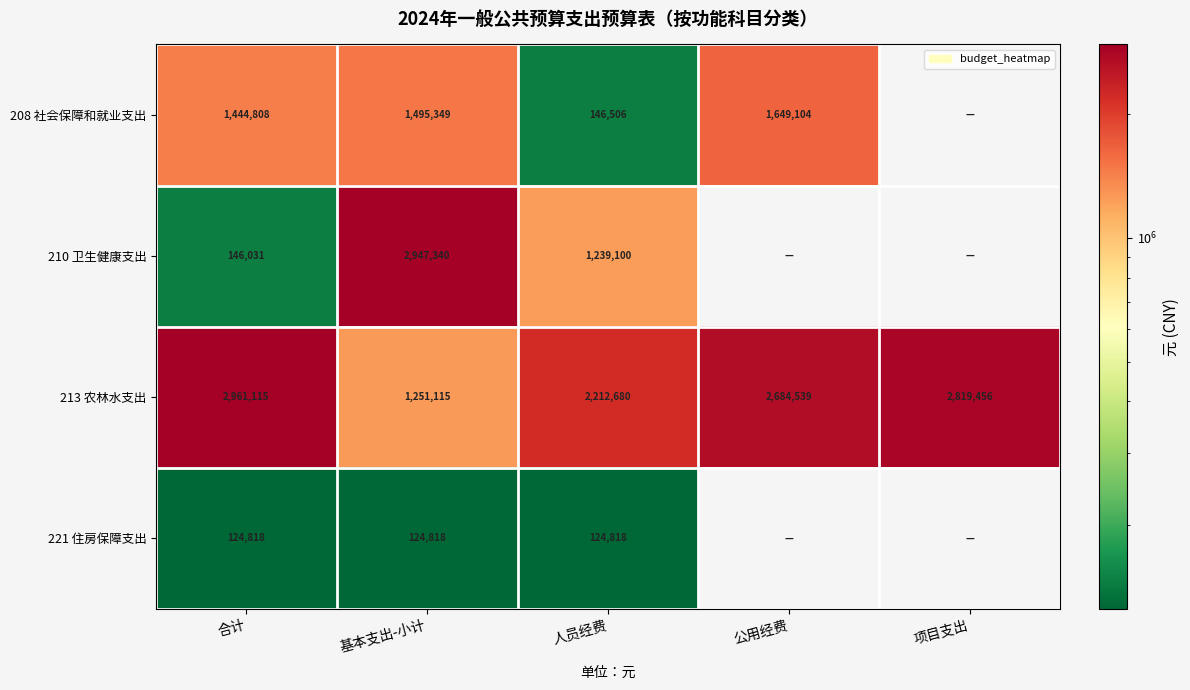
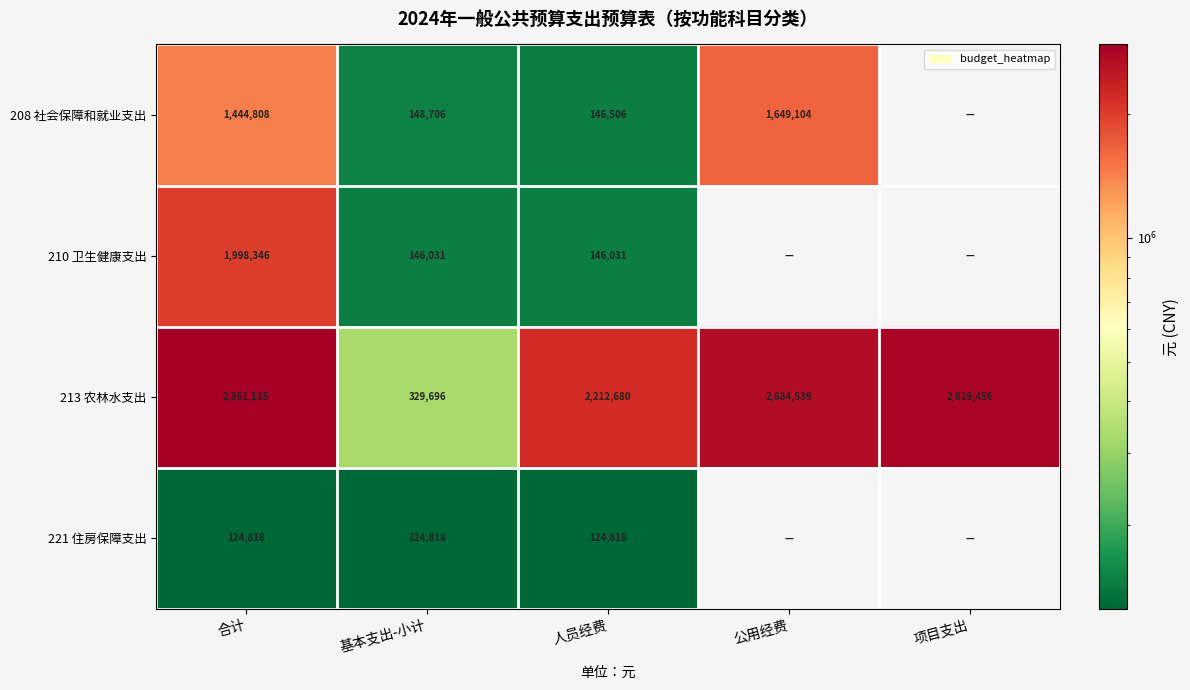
208 社会保障和就业支出, 基本支出-小计: 1,495,349 -> 148,706
210 卫生健康支出, 合计: 146,031 -> 1,998,346
210 卫生健康支出, 基本支出-小计: 2,947,340 -> 146,031
210 卫生健康支出, 人员经费: 1,239,100 -> 146,031
213 农林水支出, 基本支出-小计: 1,251,115 -> 329,696
